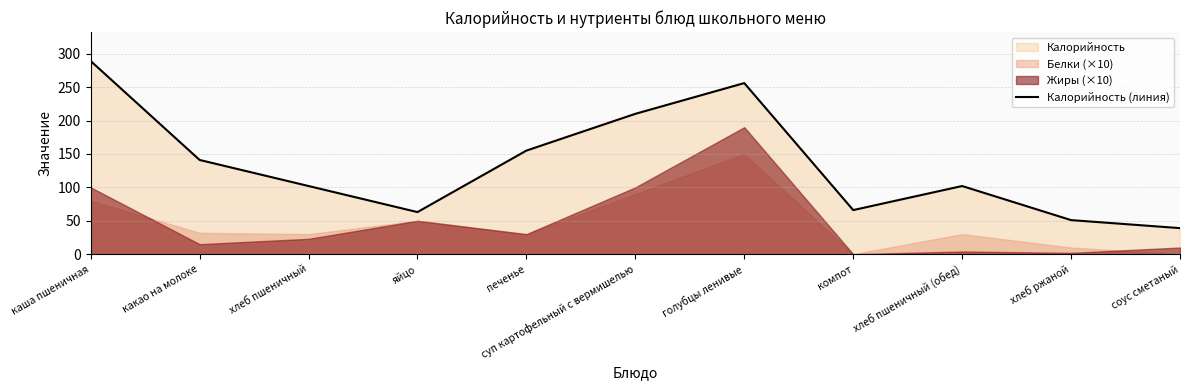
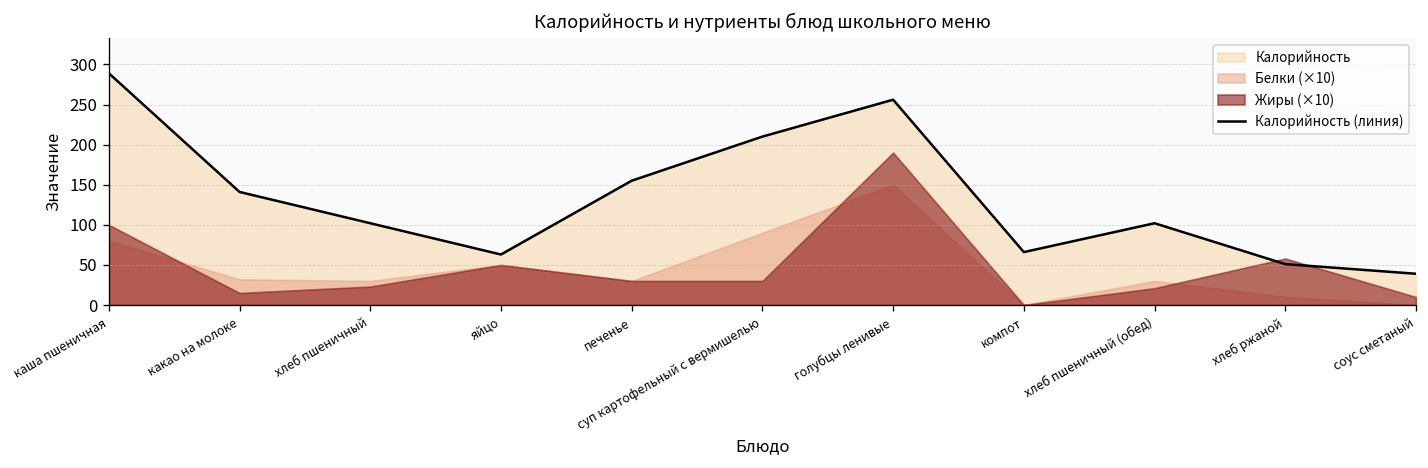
Жиры (×10), суп картофельный с вермишелью: 100 -> 30
Жиры (×10), хлеб пшеничный (обед): 0 -> 20
Жиры (×10), хлеб ржаной: 0 -> 60
